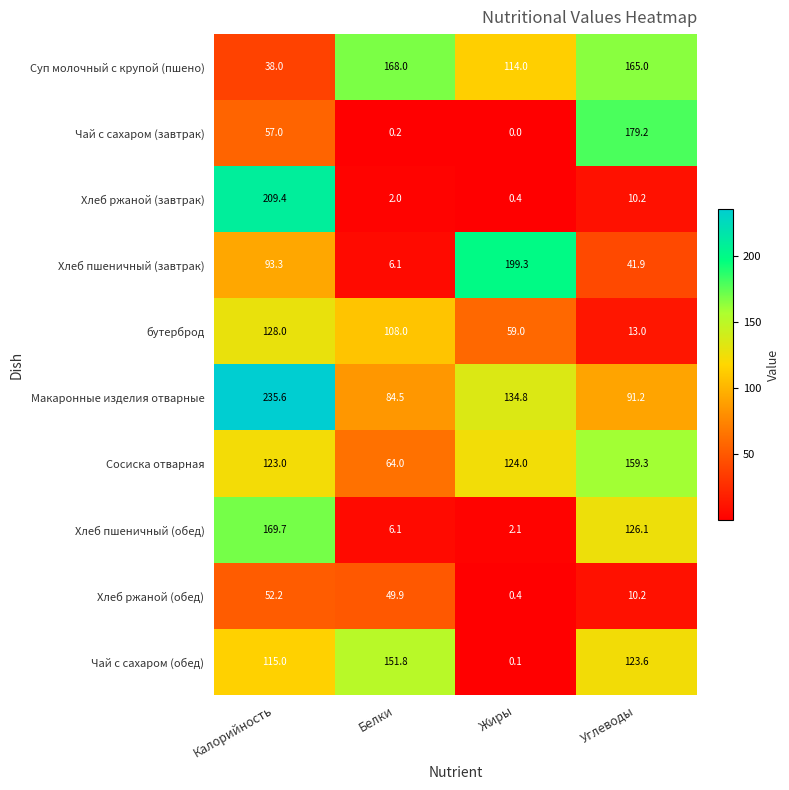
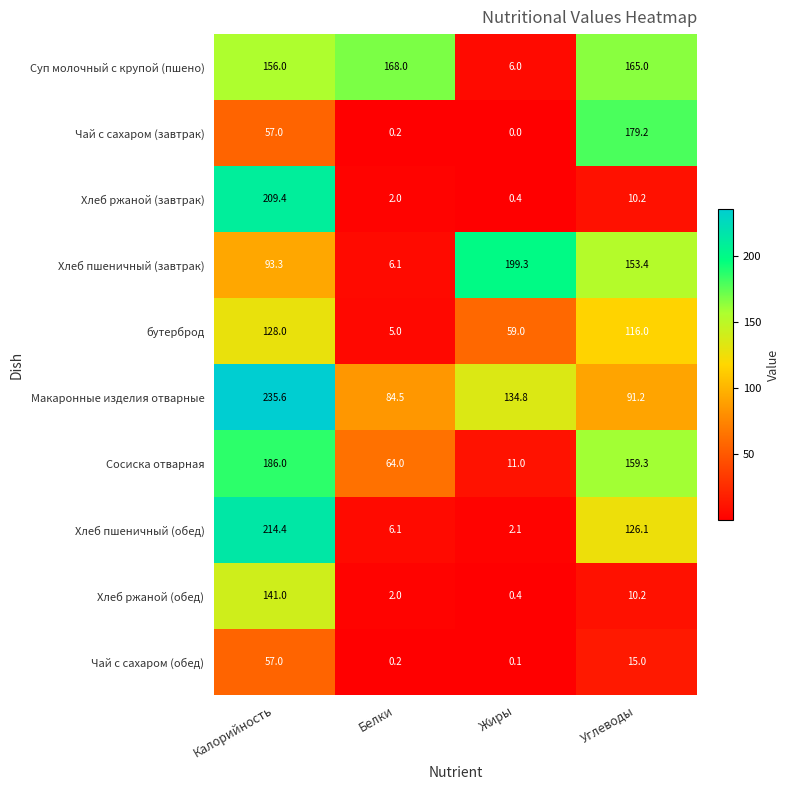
Суп молочный с крупой (пшено), Калорийность: 38.0 -> 156.0
Суп молочный с крупой (пшено), Жиры: 114.0 -> 6.0
Хлеб пшеничный (завтрак), Углеводы: 41.9 -> 153.4
бутерброд, Белки: 108.0 -> 5.0
бутерброд, Углеводы: 13.0 -> 116.0
Сосиска отварная, Калорийность: 123.0 -> 186.0
Сосиска отварная, Жиры: 124.0 -> 11.0
Хлеб пшеничный (обед), Калорийность: 169.7 -> 214.4
Хлеб ржаной (обед), Калорийность: 52.2 -> 141.0
Хлеб ржаной (обед), Белки: 49.9 -> 2.0
Чай с сахаром (обед), Калорийность: 115.0 -> 57.0
Чай с сахаром (обед), Белки: 151.8 -> 0.2
Чай с сахаром (обед), Углеводы: 123.6 -> 15.0
